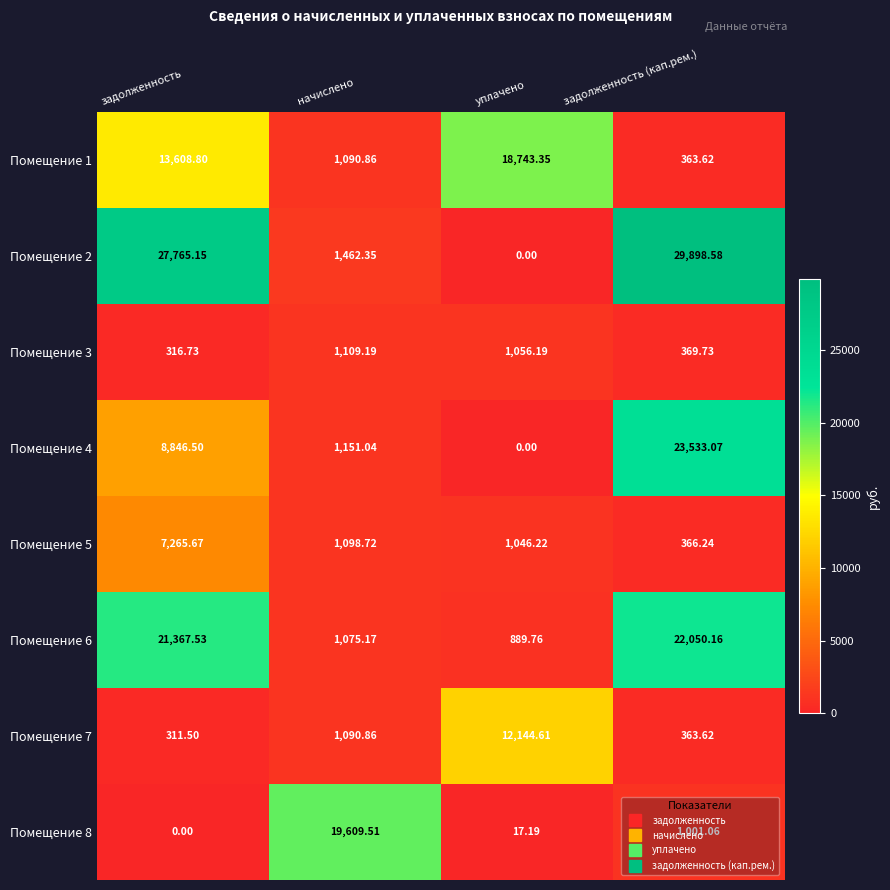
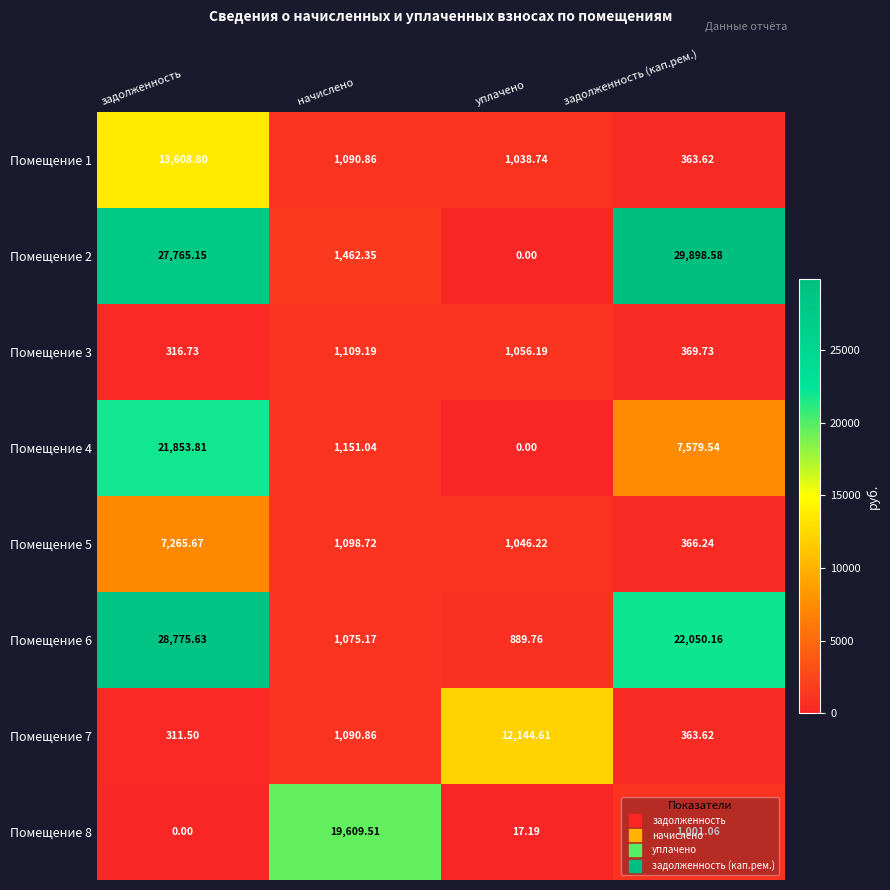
Помещение 1, уплачено: 18,743.35 -> 1,038.74
Помещение 4, задолженность: 8,846.50 -> 21,853.81
Помещение 4, задолженность (кап.рем.): 23,533.07 -> 7,579.54
Помещение 6, задолженность: 21,367.53 -> 28,775.63
